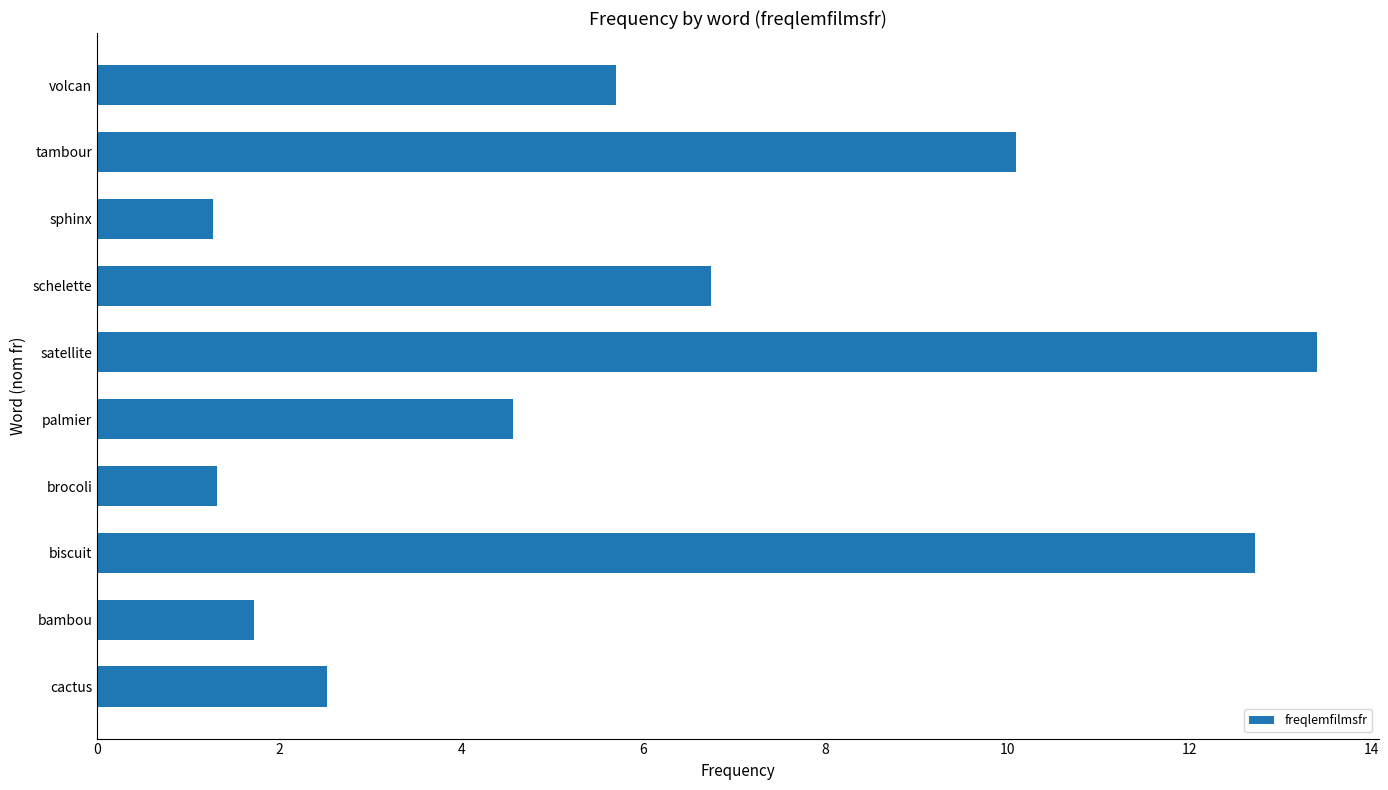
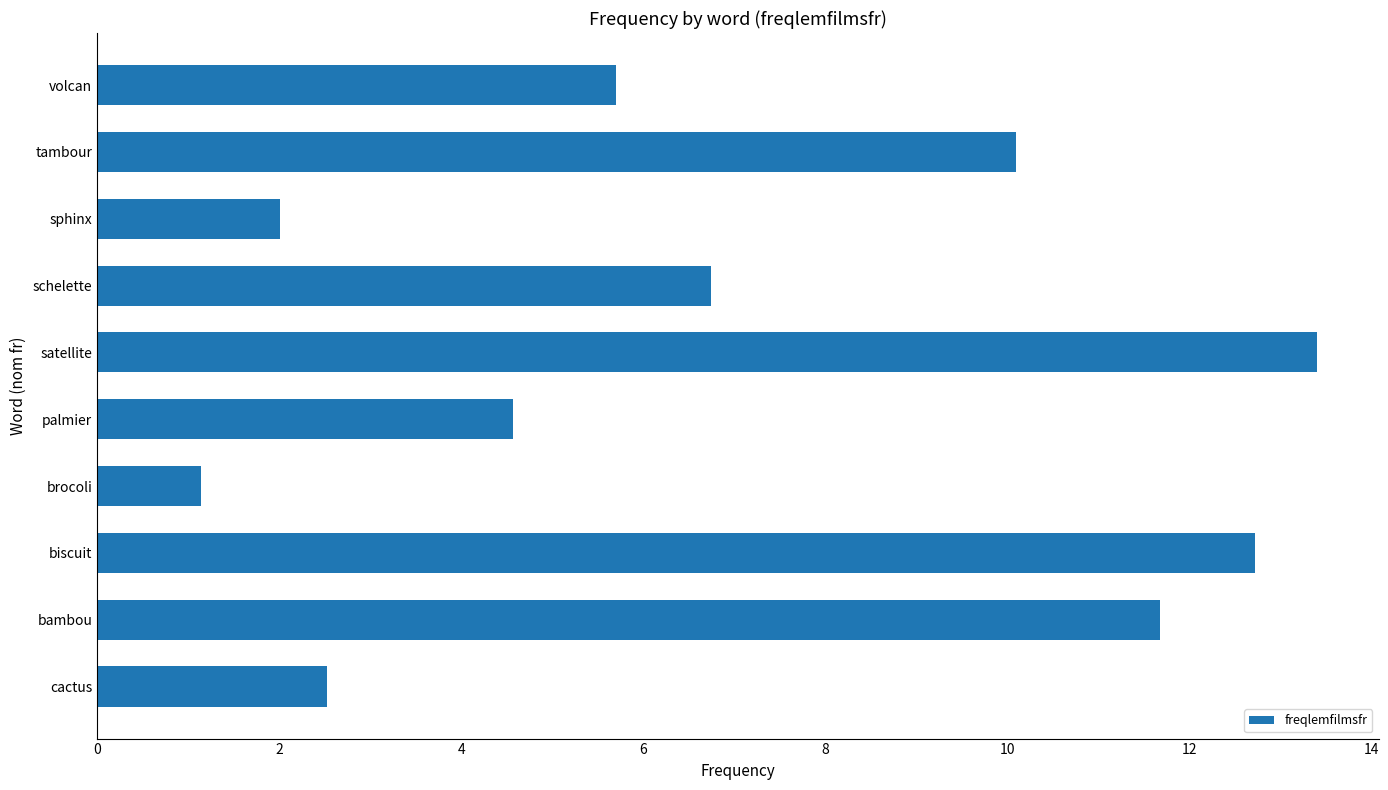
sphinx: 1.3 -> 2.0
brocoli: 1.3 -> 1.1
bambou: 1.7 -> 11.7
